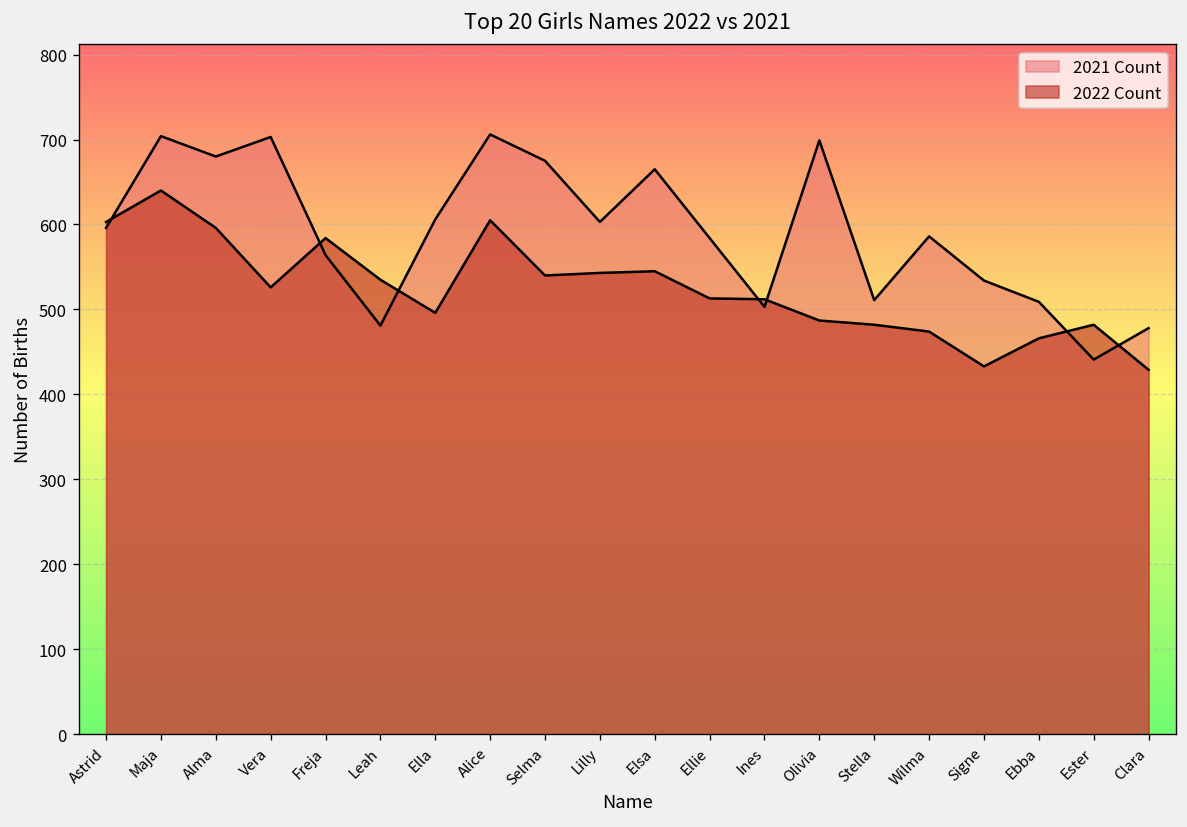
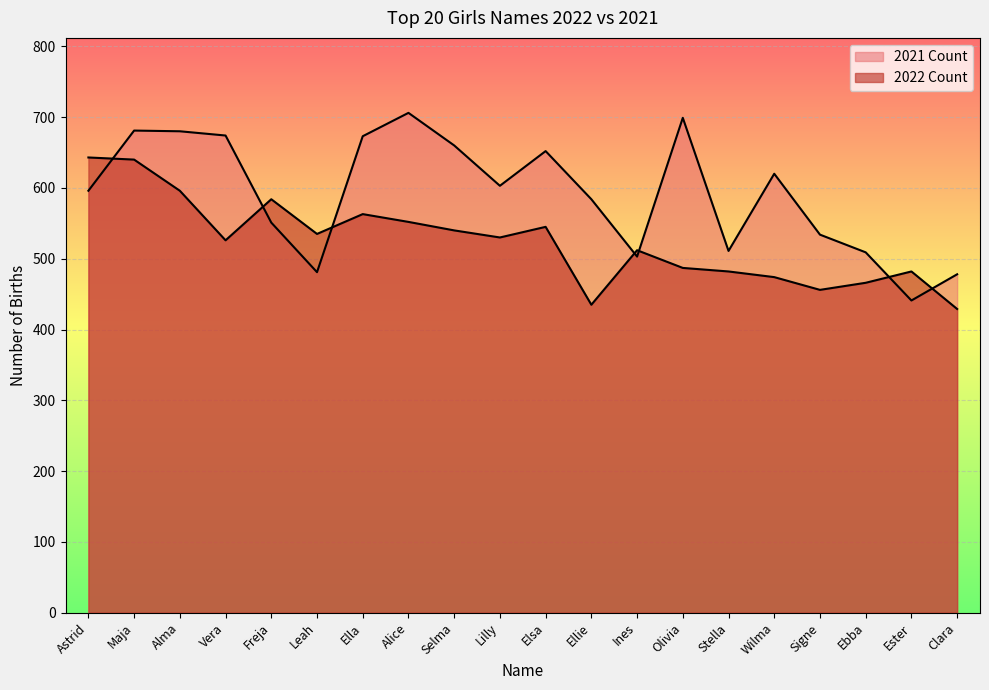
2022 Count, Astrid: 600 -> 640
2021 Count, Maja: 700 -> 680
2021 Count, Vera: 700 -> 670
2021 Count, Freja: 560 -> 550
2021 Count, Ella: 610 -> 670
2022 Count, Ella: 500 -> 560
2022 Count, Alice: 610 -> 550
2021 Count, Selma: 680 -> 660
2022 Count, Lilly: 540 -> 530
2021 Count, Elsa: 670 -> 650
2022 Count, Ellie: 510 -> 440
2021 Count, Wilma: 590 -> 620
2022 Count, Signe: 430 -> 460
